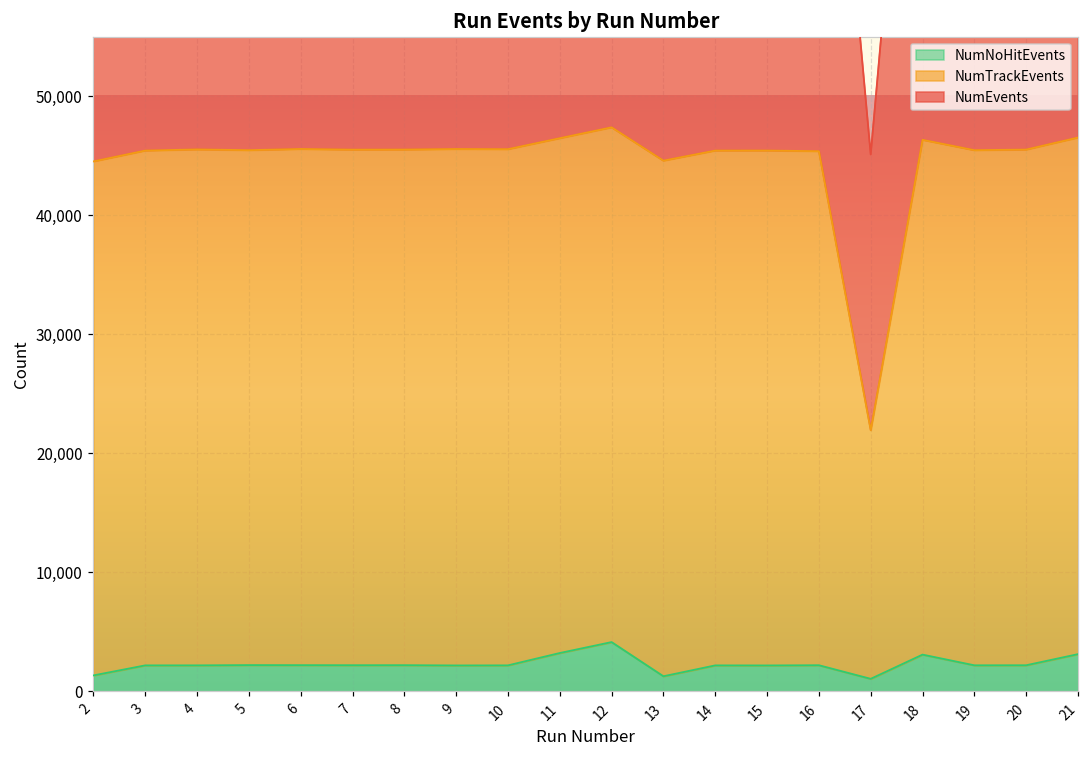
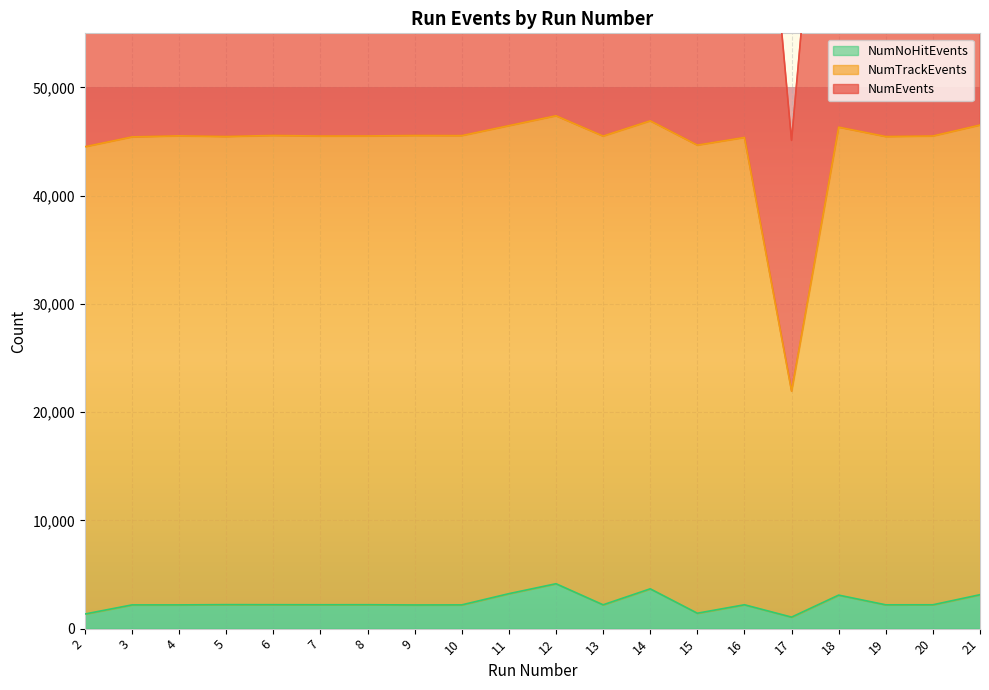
NumNoHitEvents, 13: 1,300 -> 2,200
NumNoHitEvents, 14: 2,200 -> 3,700
NumNoHitEvents, 15: 2,200 -> 1,400
